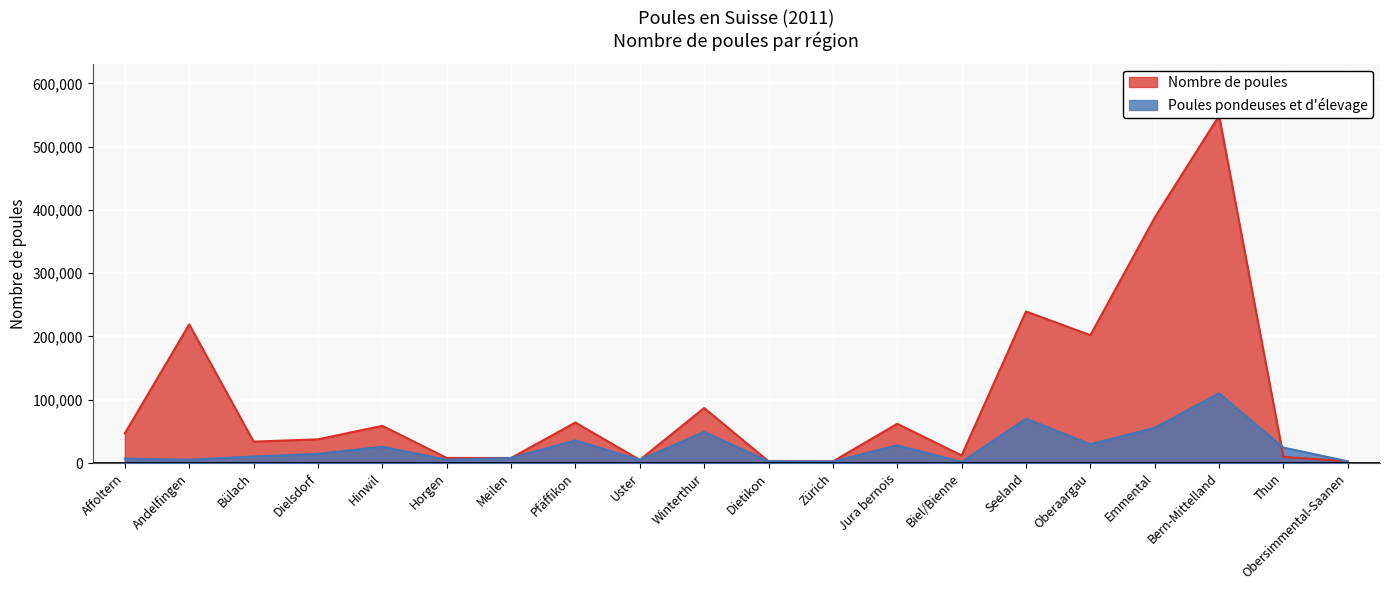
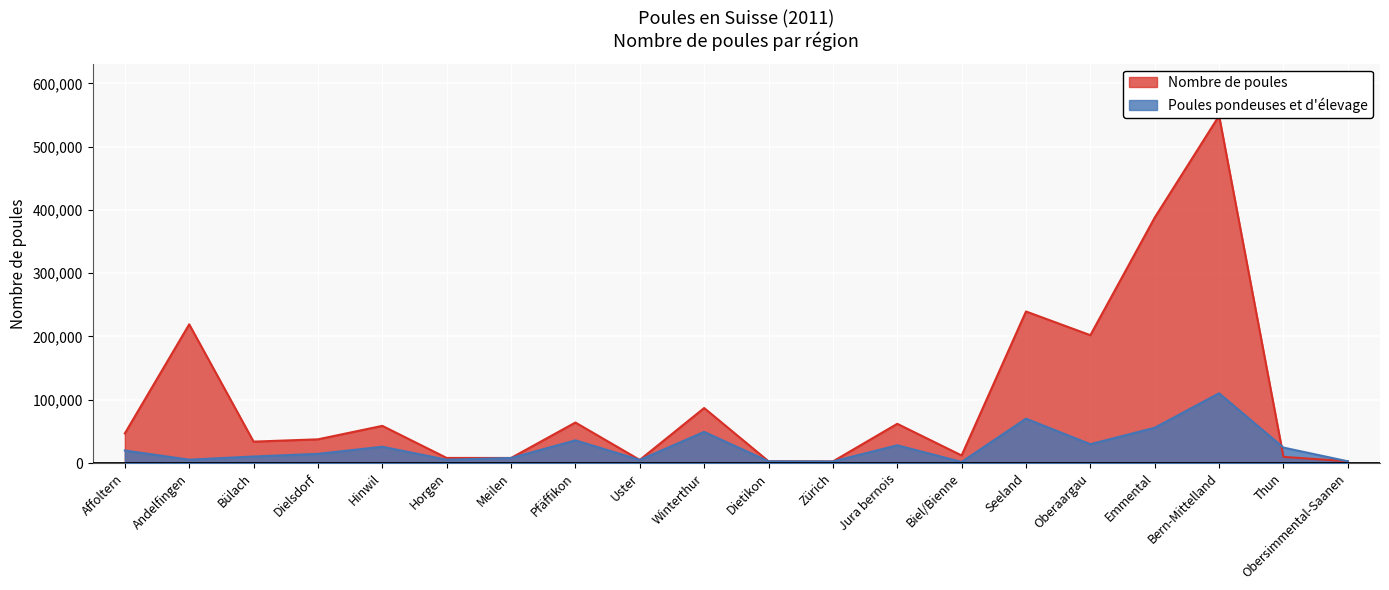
Poules pondeuses et d'élevage, Affoltern: 10,000 -> 20,000
